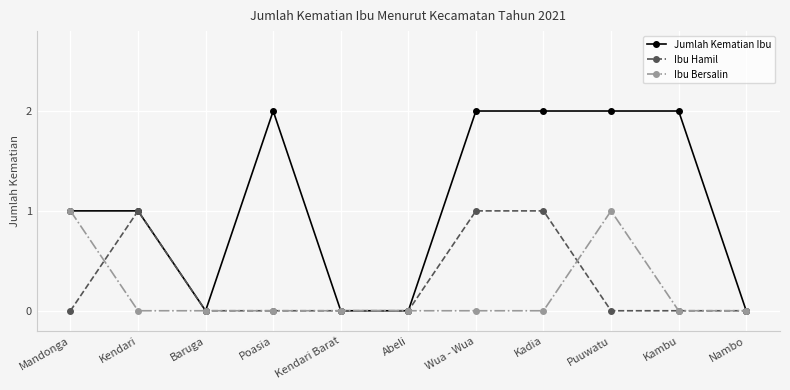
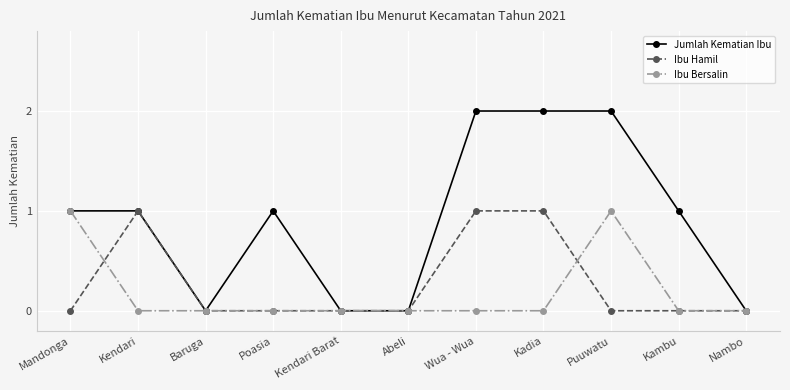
Jumlah Kematian Ibu, Poasia: 2 -> 1
Jumlah Kematian Ibu, Kambu: 2 -> 1
